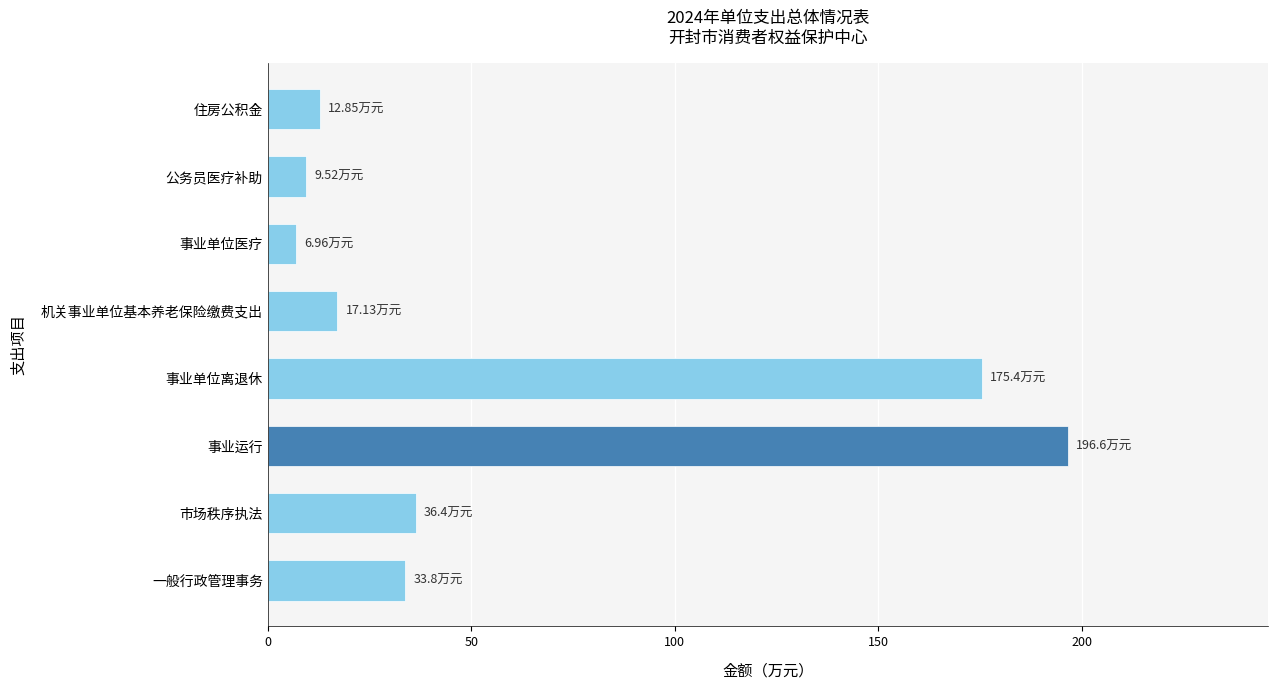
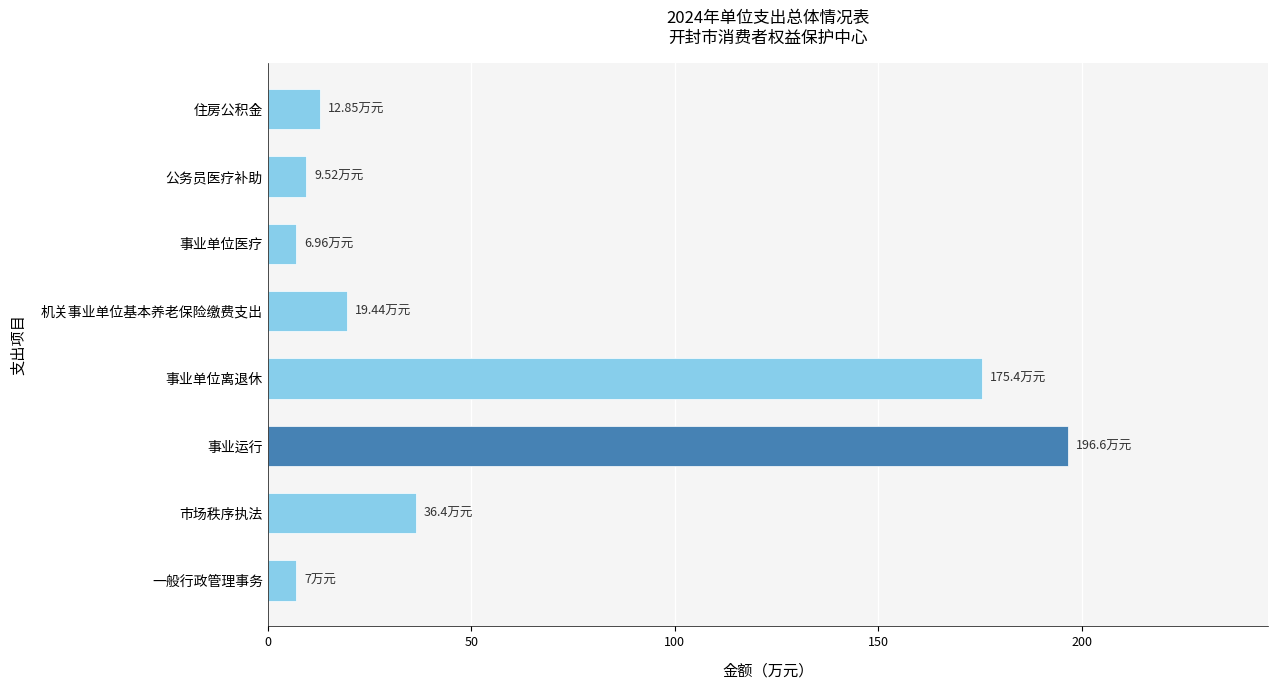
机关事业单位基本养老保险缴费支出: 17.13 -> 19.44
一般行政管理事务: 33.8 -> 7
